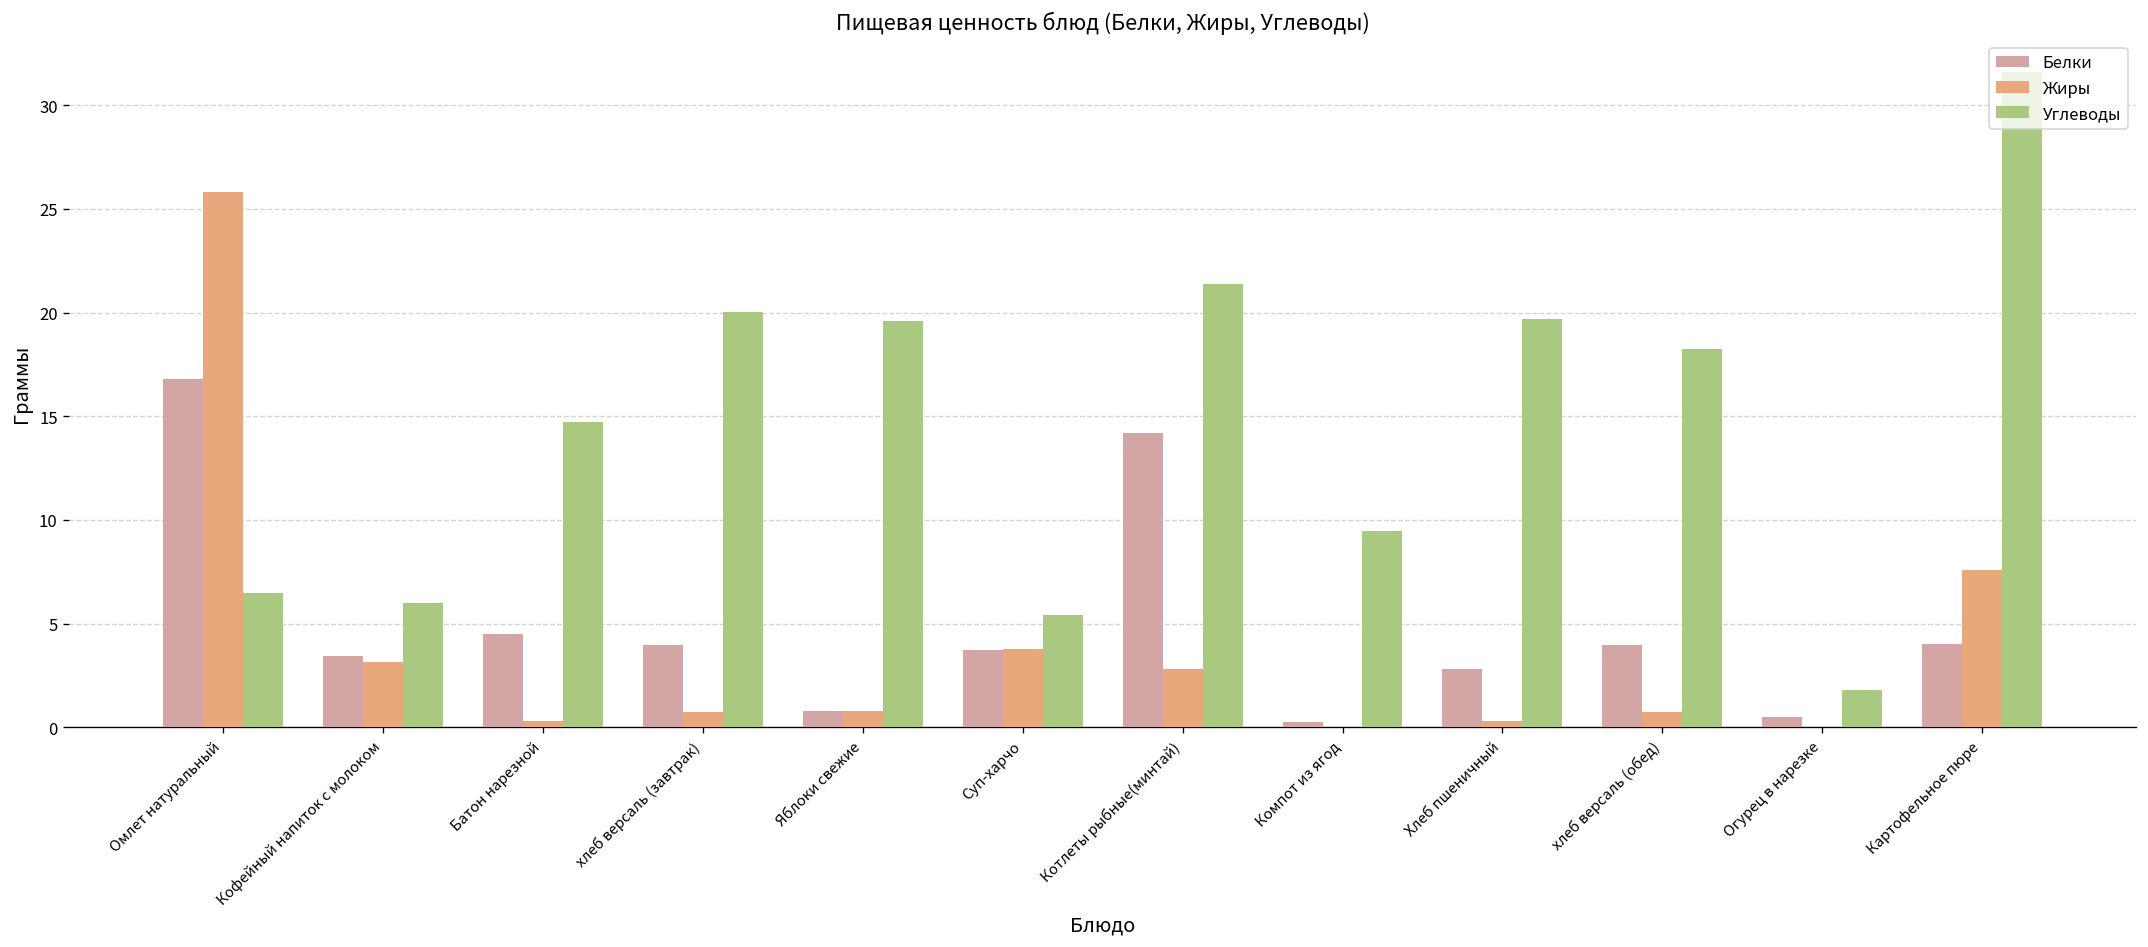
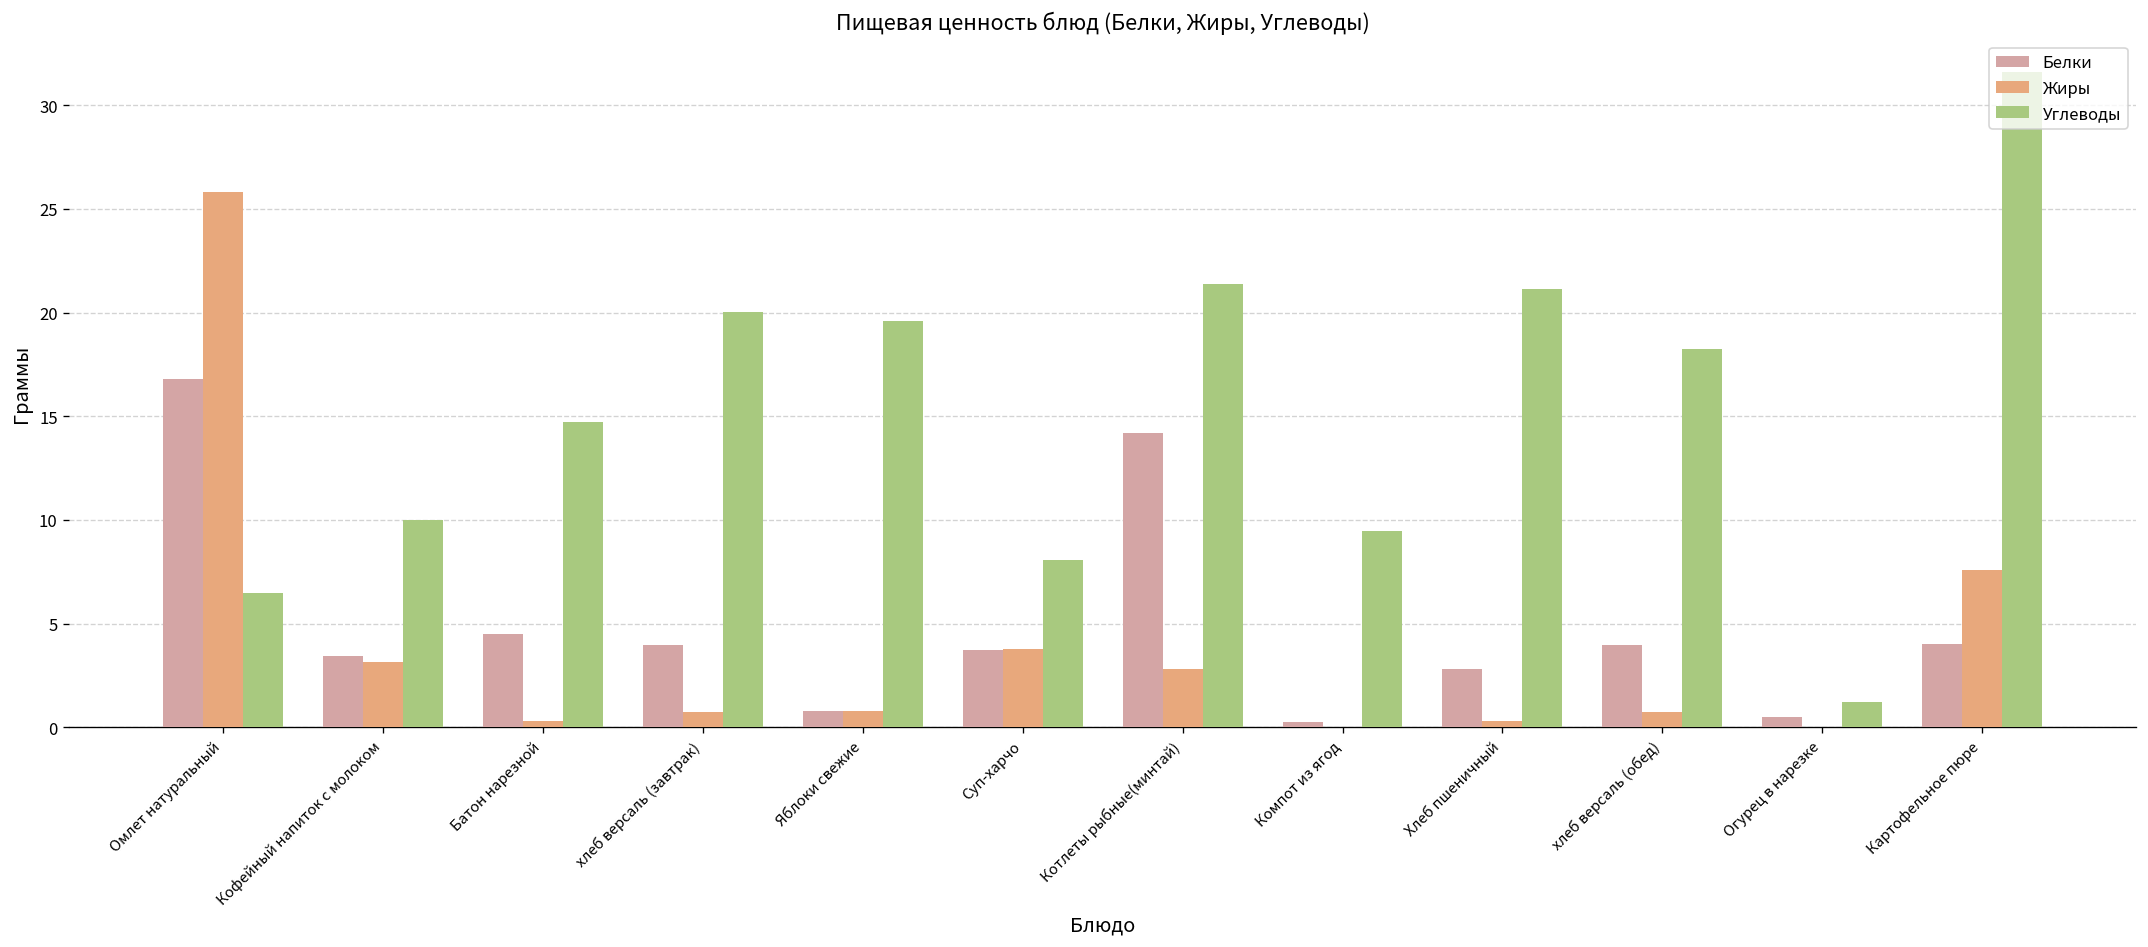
Углеводы, Кофейный напиток с молоком: 6.0 -> 10.0
Углеводы, Суп-харчо: 5.4 -> 8.1
Углеводы, Хлеб пшеничный: 19.7 -> 21.1
Углеводы, Огурец в нарезке: 1.8 -> 1.2
